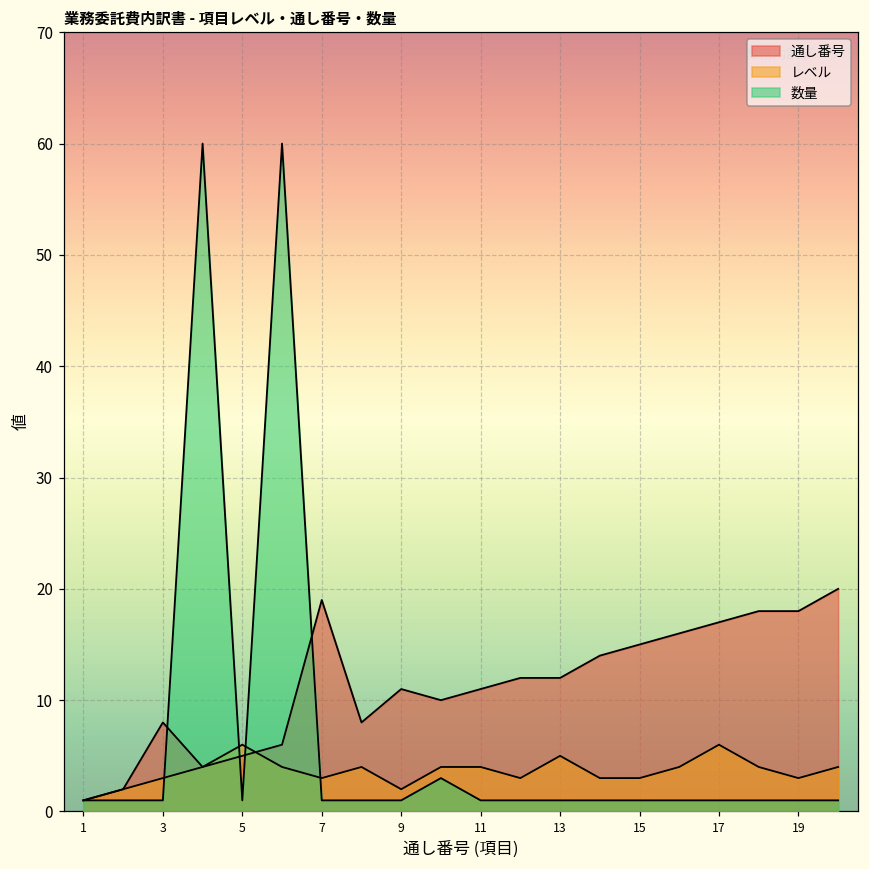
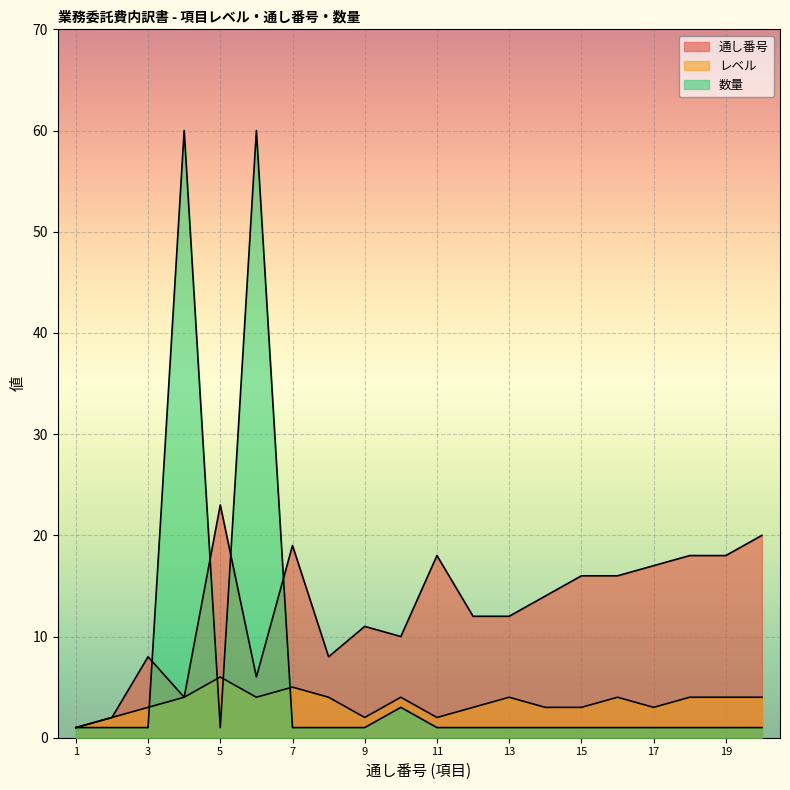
通し番号, 5: 5 -> 23
レベル, 7: 3 -> 5
通し番号, 11: 11 -> 18
レベル, 11: 4 -> 2
レベル, 13: 5 -> 4
通し番号, 15: 15 -> 16
レベル, 17: 6 -> 3
レベル, 19: 3 -> 4
